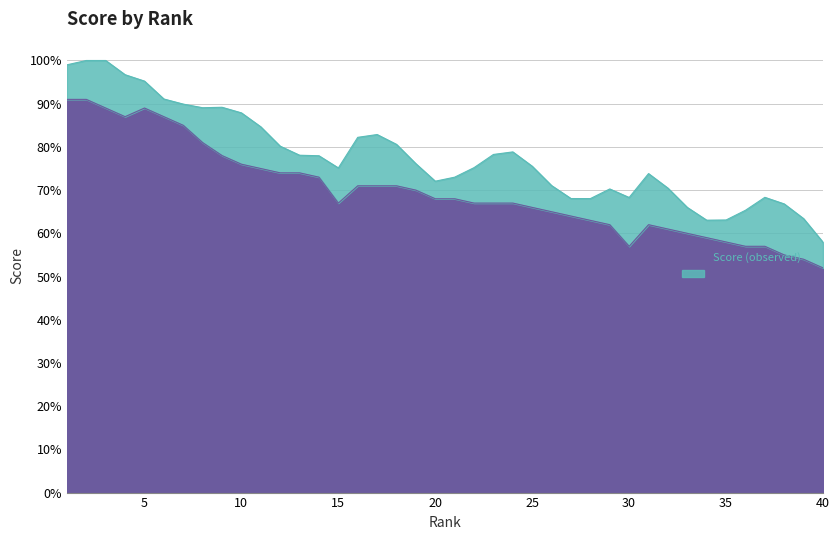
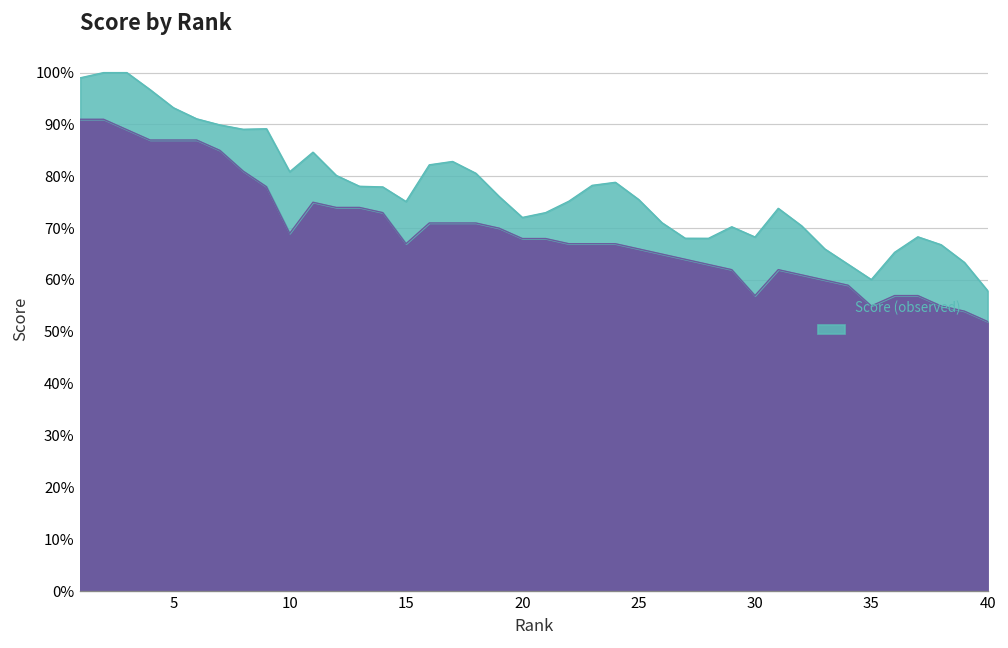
Score (observed), 5: 89% -> 87%
Score (observed), 10: 76% -> 69%
Score (observed), 35: 58% -> 55%
